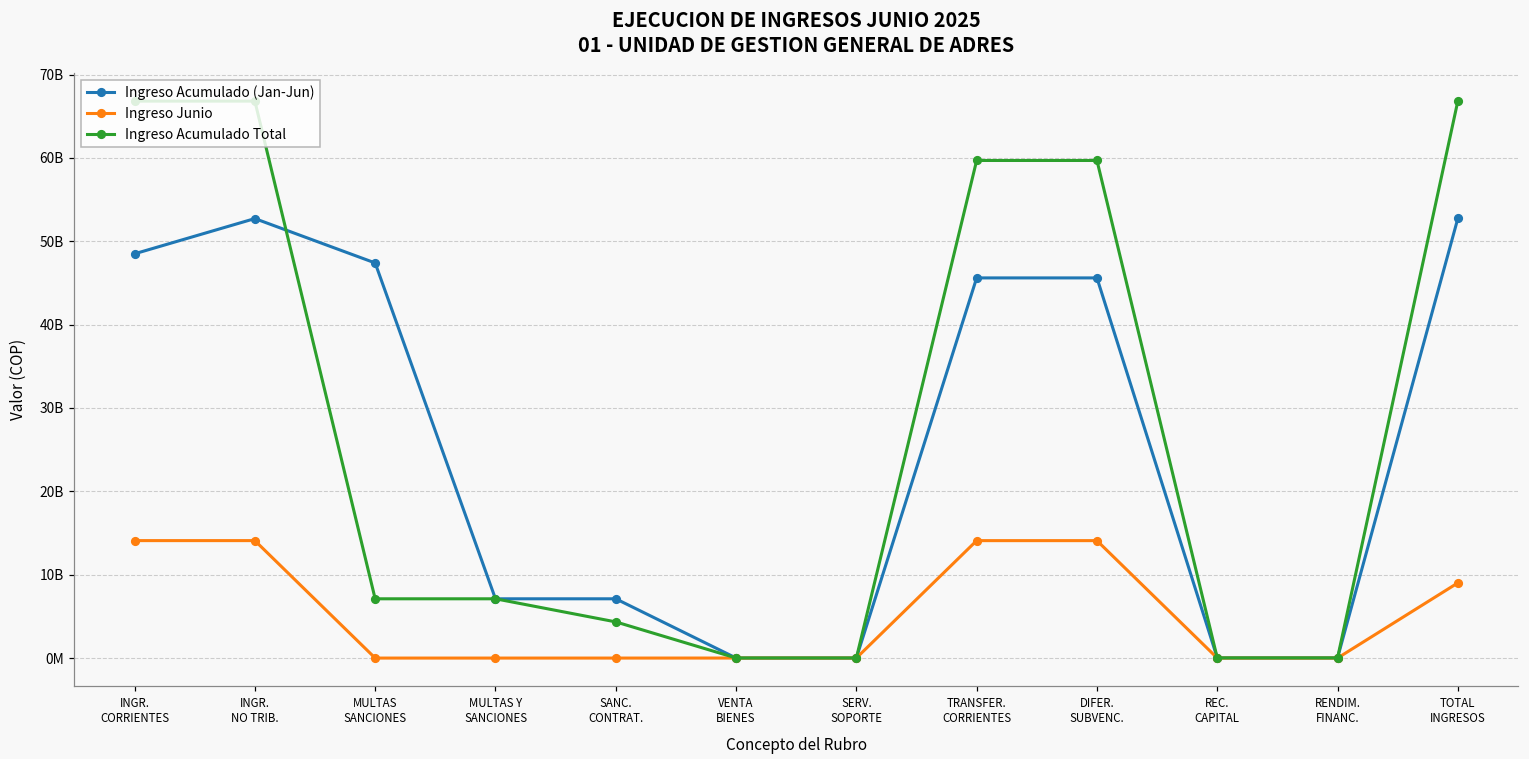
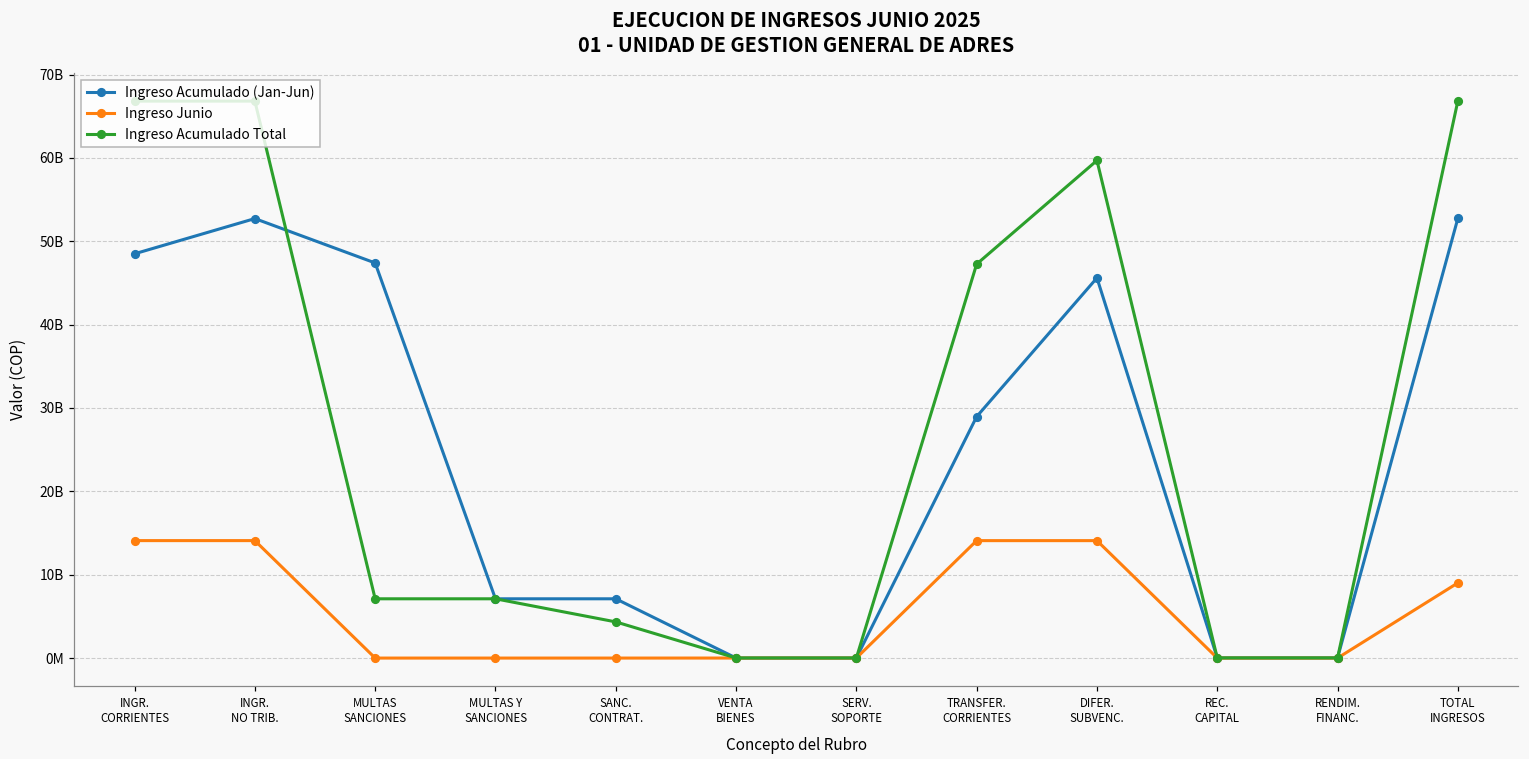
Ingreso Acumulado (Jan-Jun), TRANSFER. CORRIENTES: 46000000000 -> 29000000000
Ingreso Acumulado Total, TRANSFER. CORRIENTES: 60000000000 -> 47000000000
